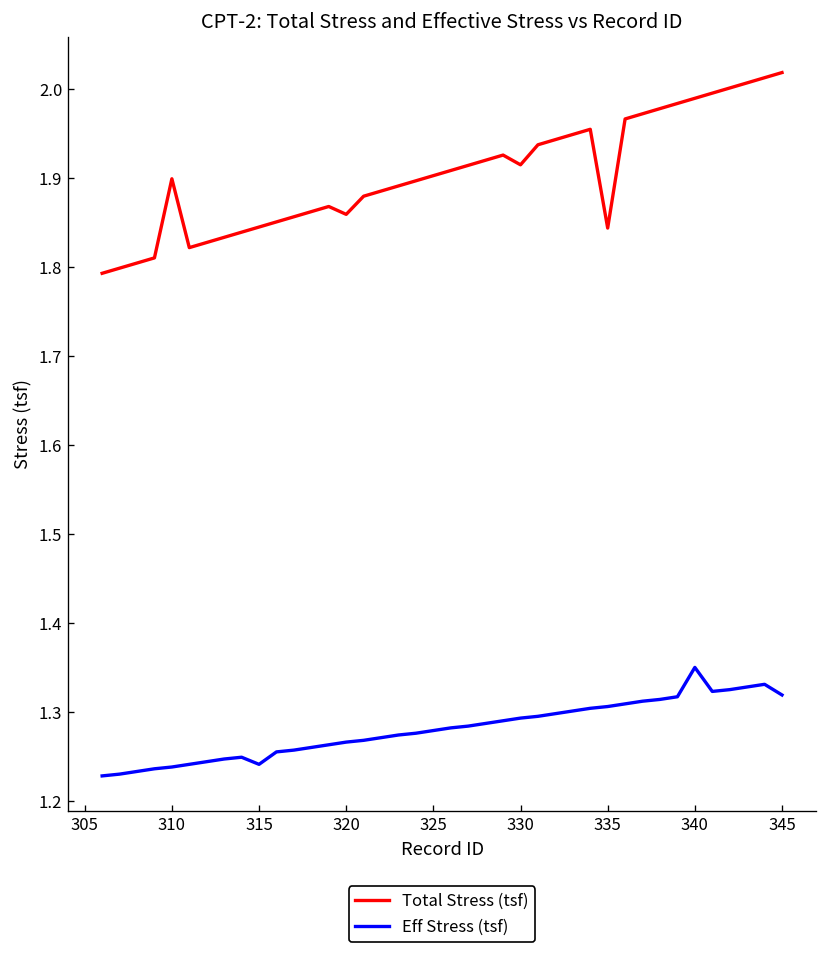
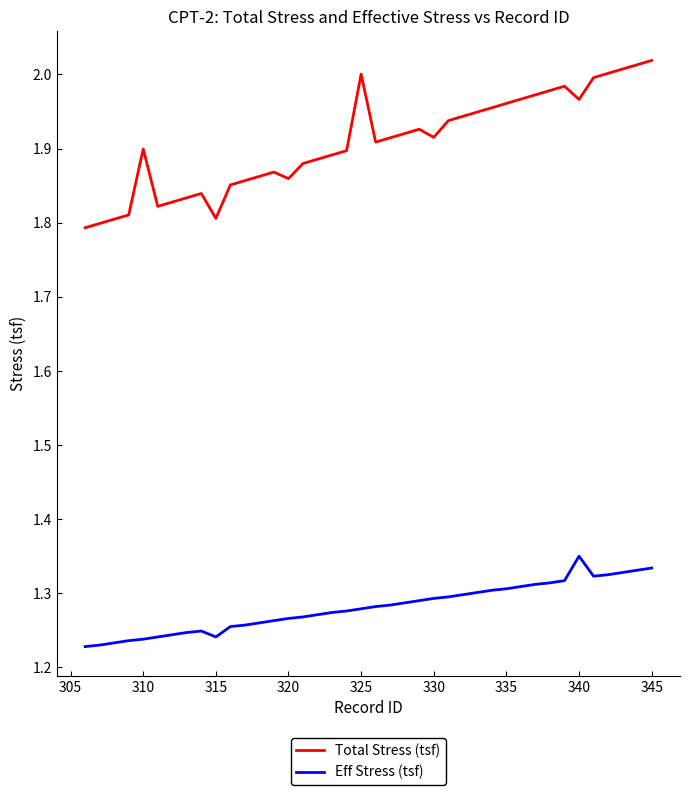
Total Stress (tsf), 315: 1.85 -> 1.81
Total Stress (tsf), 325: 1.90 -> 2.00
Total Stress (tsf), 335: 1.84 -> 1.96
Total Stress (tsf), 340: 1.99 -> 1.97
Eff Stress (tsf), 345: 1.32 -> 1.33
